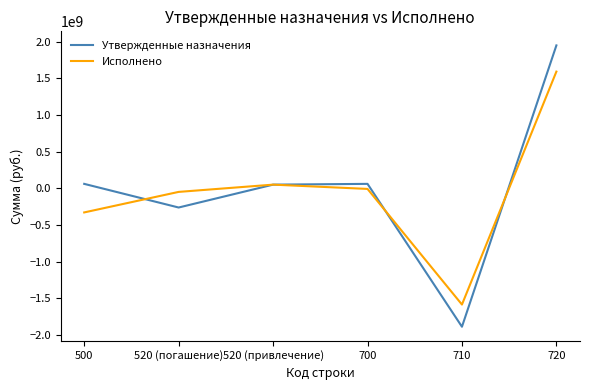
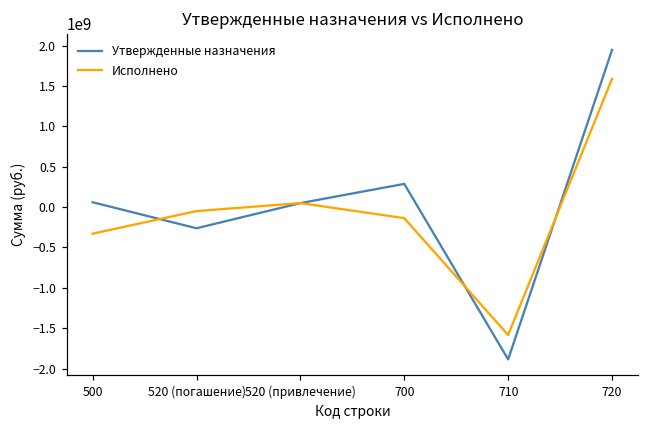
Утвержденные назначения, 700: 100000000 -> 300000000
Исполнено, 700: 0 -> -100000000
